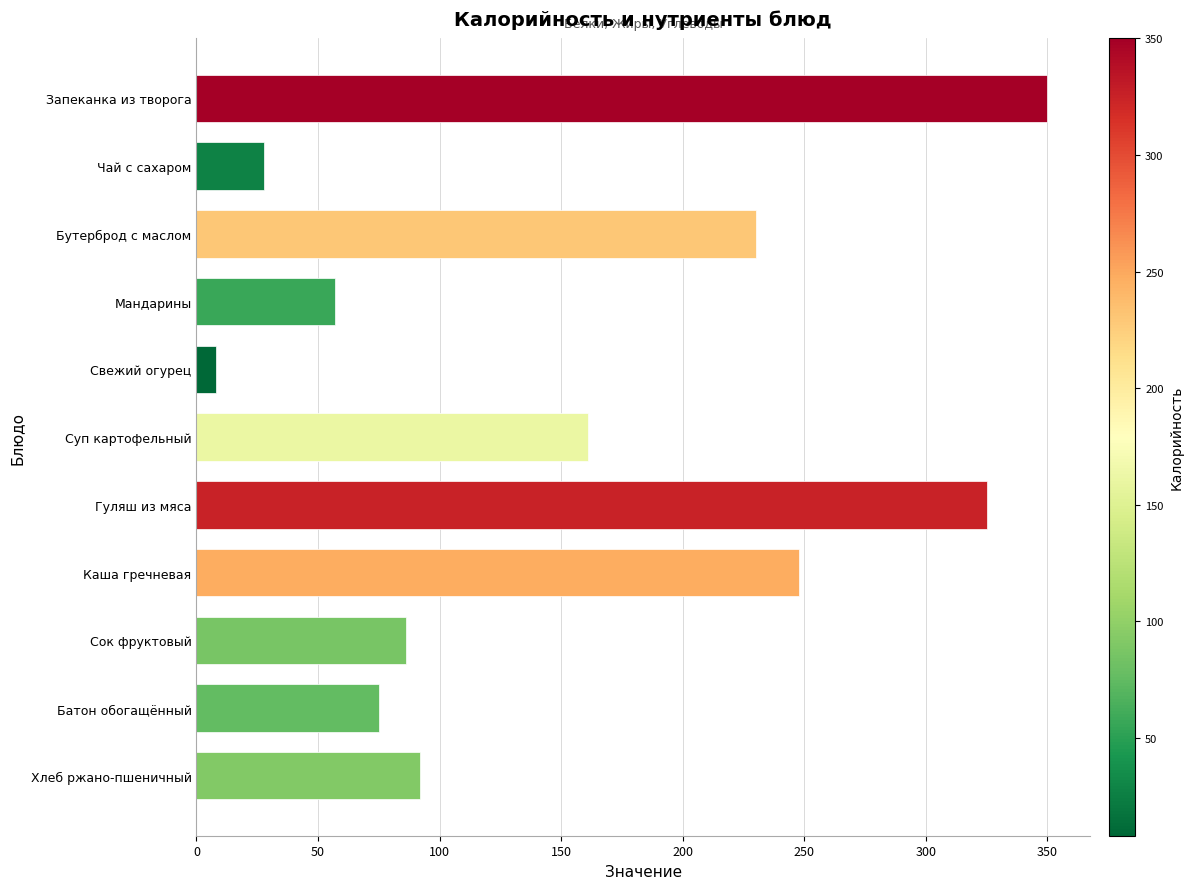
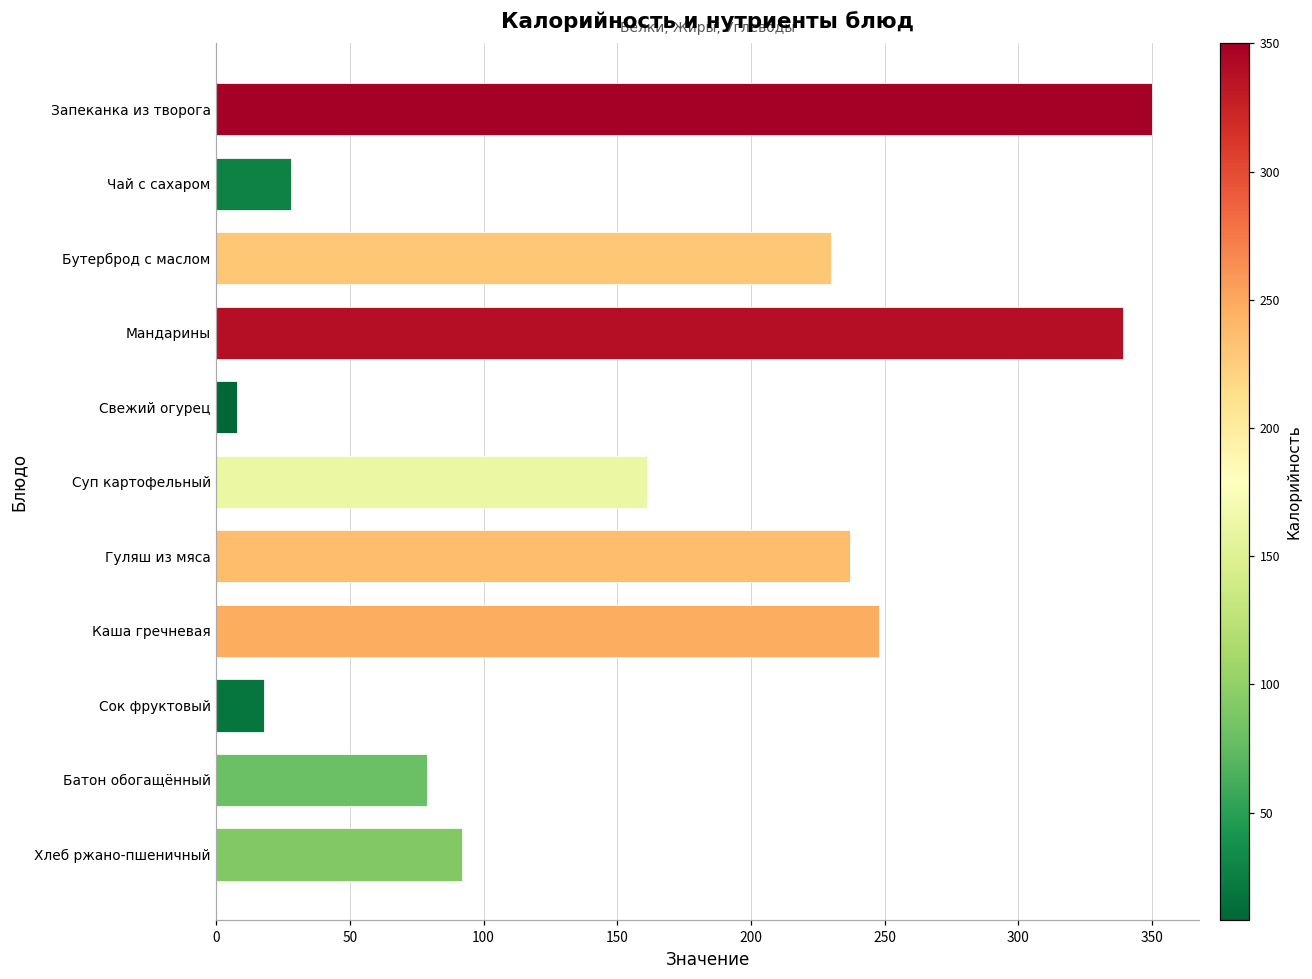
Мандарины: 57 -> 339
Гуляш из мяса: 325 -> 237
Сок фруктовый: 86 -> 18
Батон обогащённый: 75 -> 79
